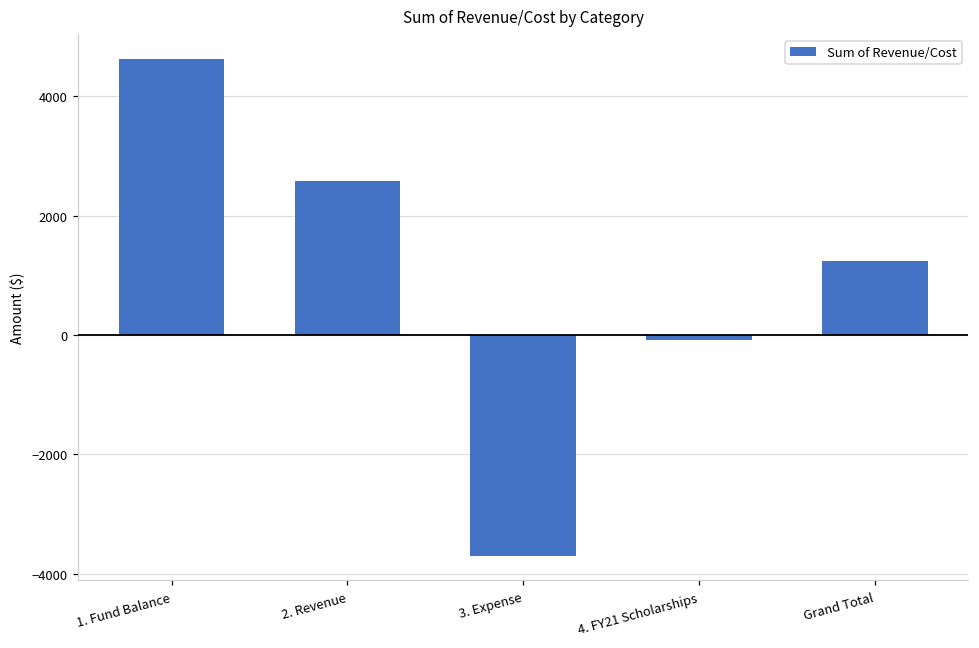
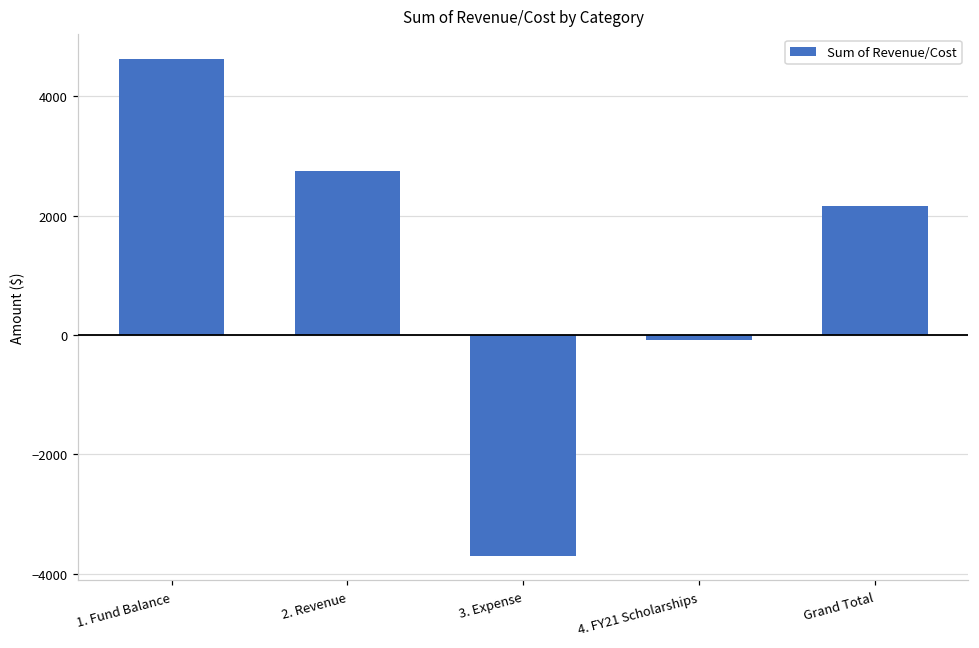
2. Revenue: 2600 -> 2800
Grand Total: 1200 -> 2200
